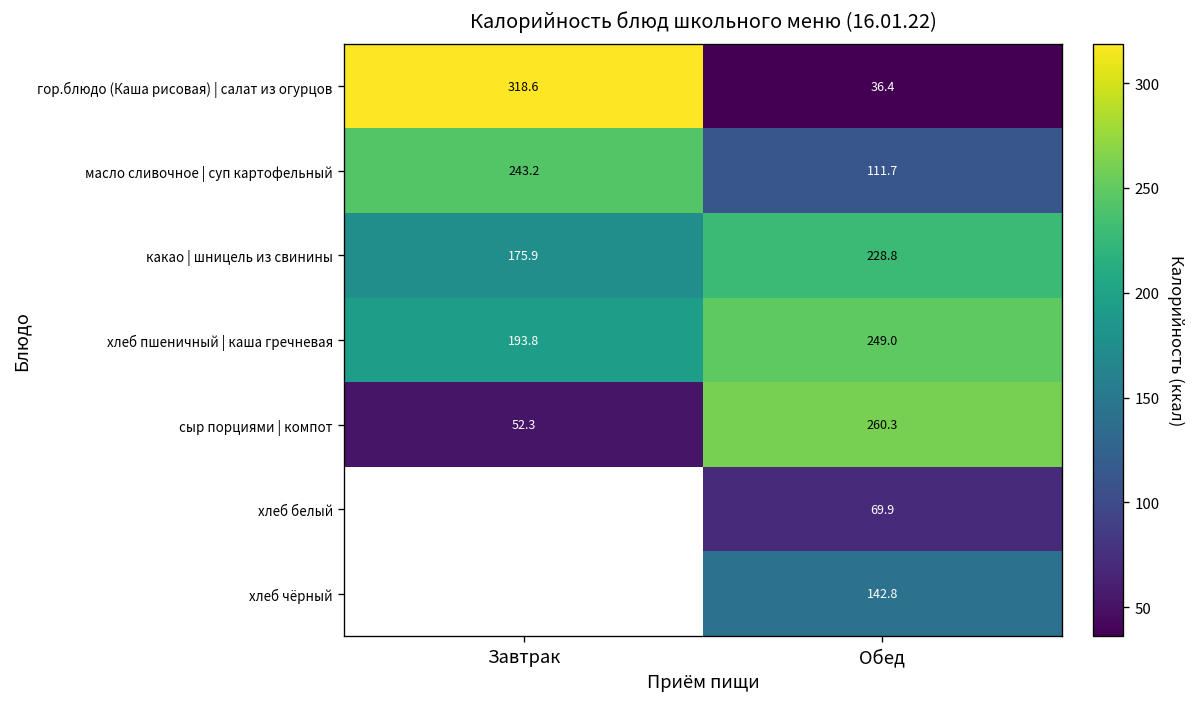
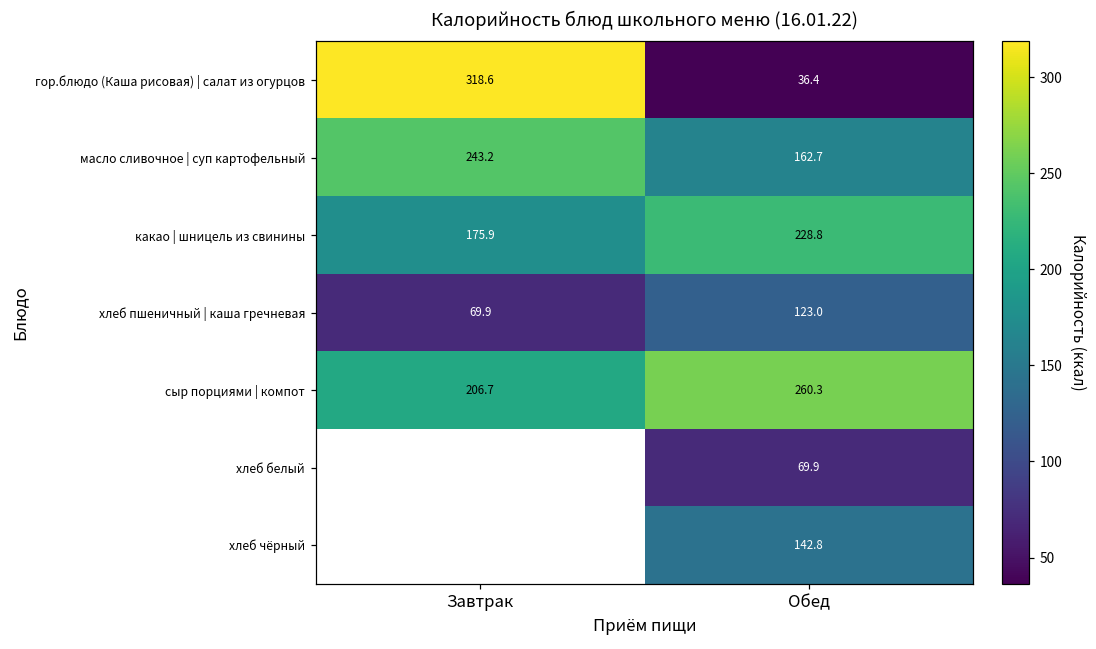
масло сливочное | суп картофельный, Обед: 111.7 -> 162.7
хлеб пшеничный | каша гречневая, Завтрак: 193.8 -> 69.9
хлеб пшеничный | каша гречневая, Обед: 249.0 -> 123.0
сыр порциями | компот, Завтрак: 52.3 -> 206.7
